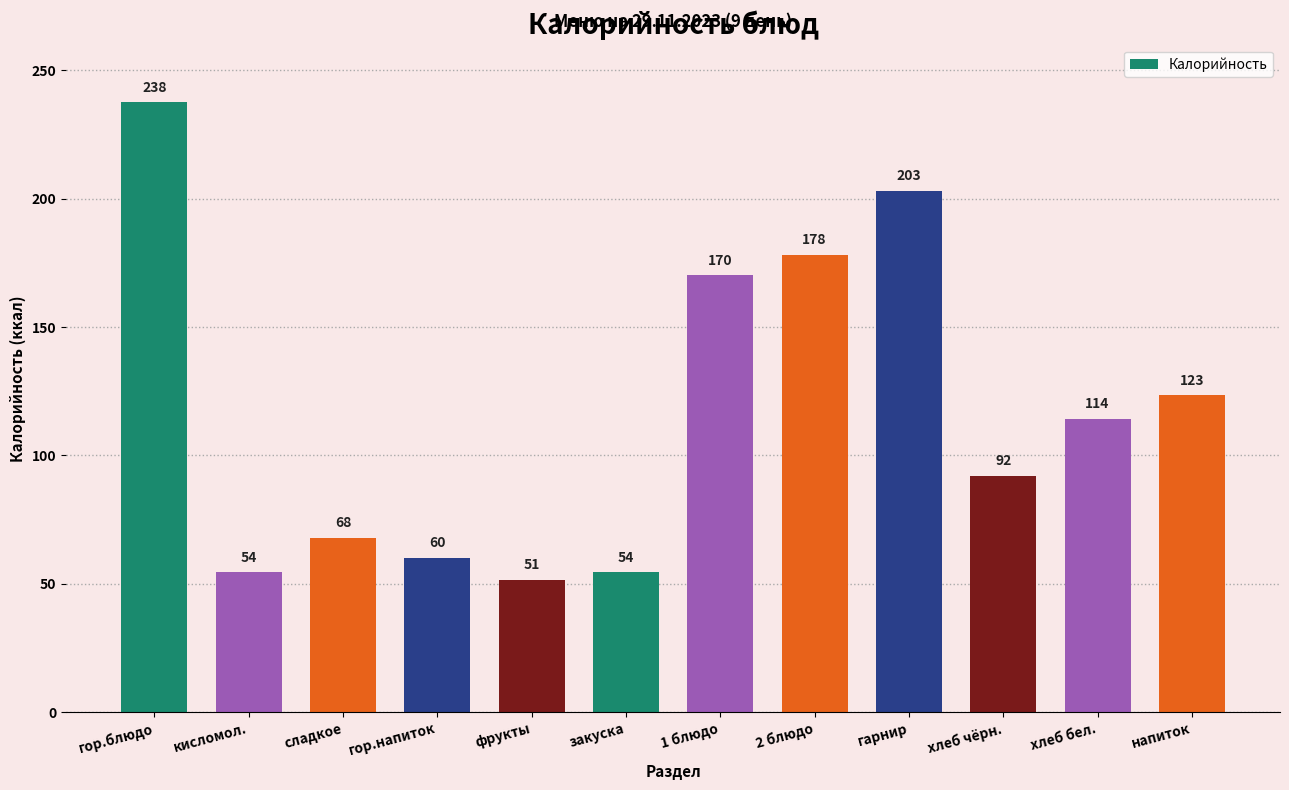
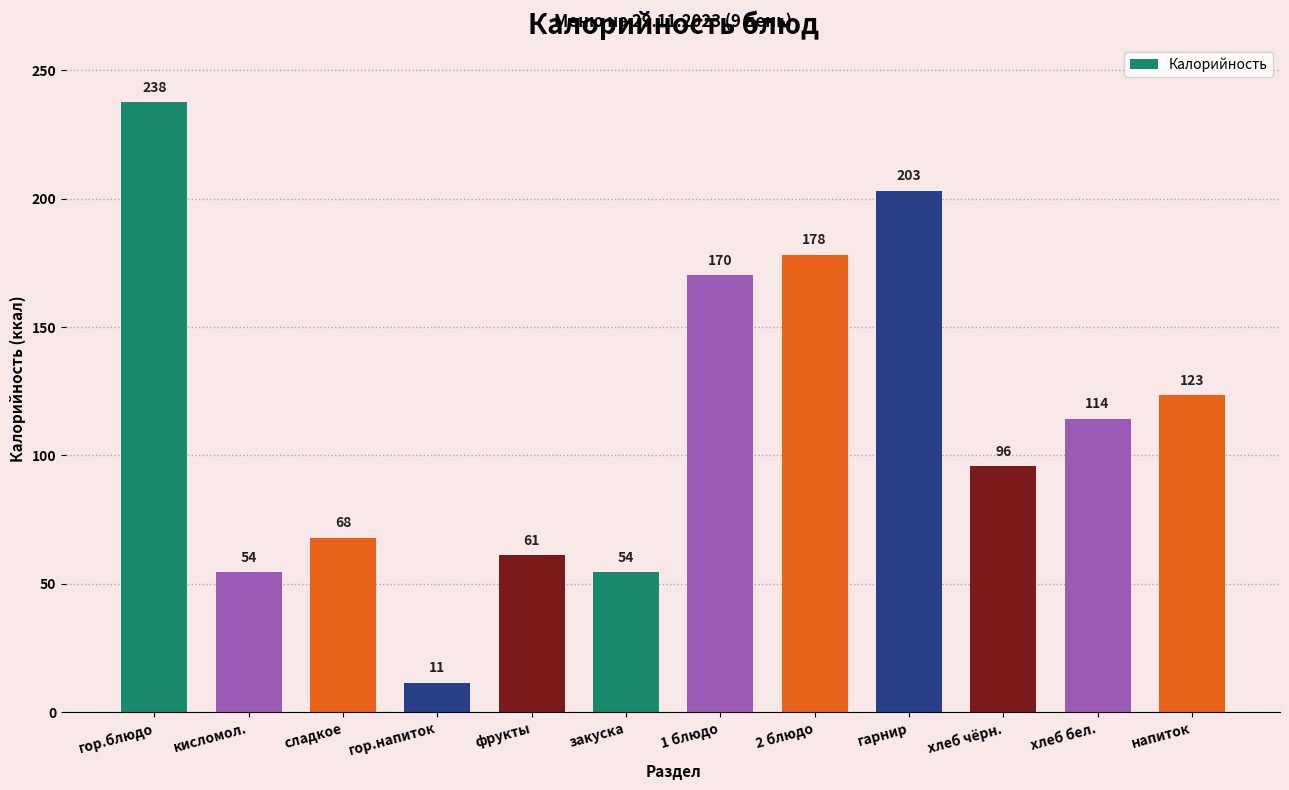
гор.напиток: 60 -> 11
фрукты: 51 -> 61
хлеб чёрн.: 92 -> 96
